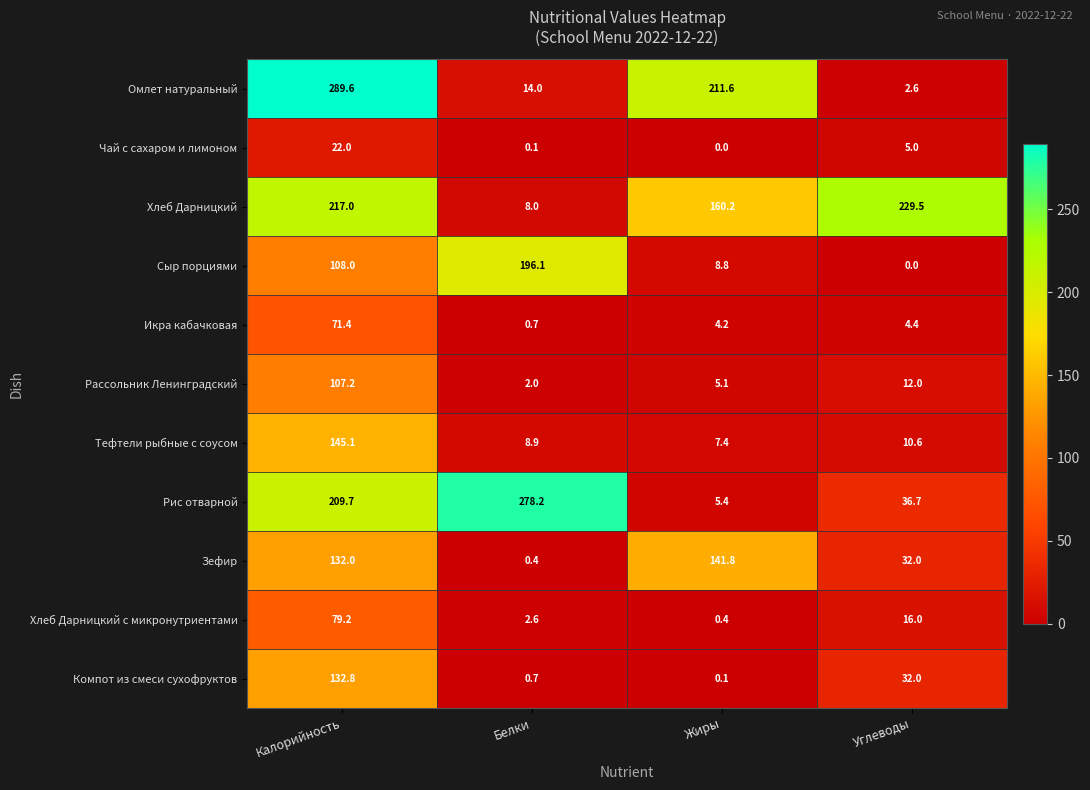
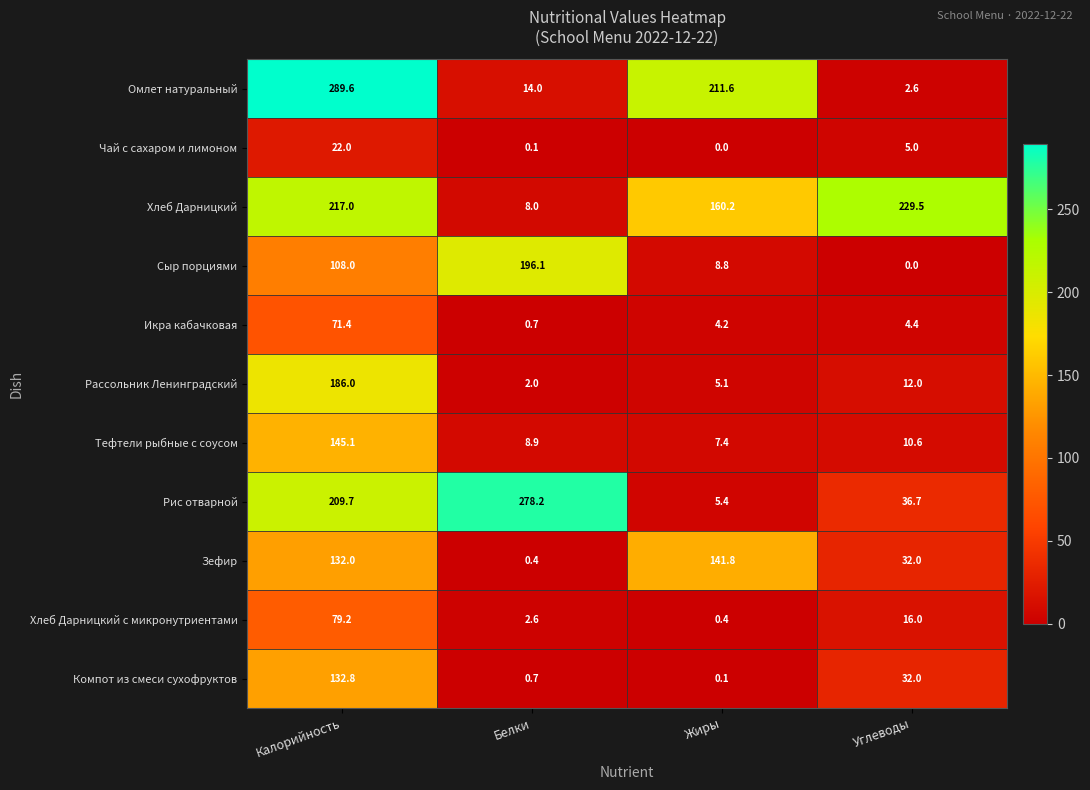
Рассольник Ленинградский, Калорийность: 107.2 -> 186.0
